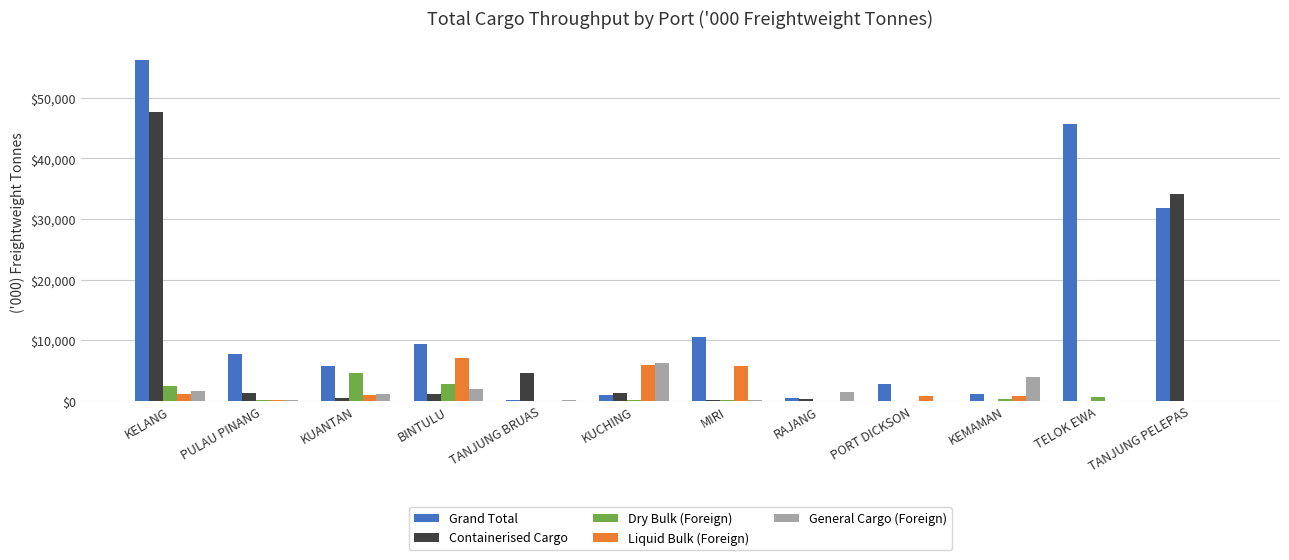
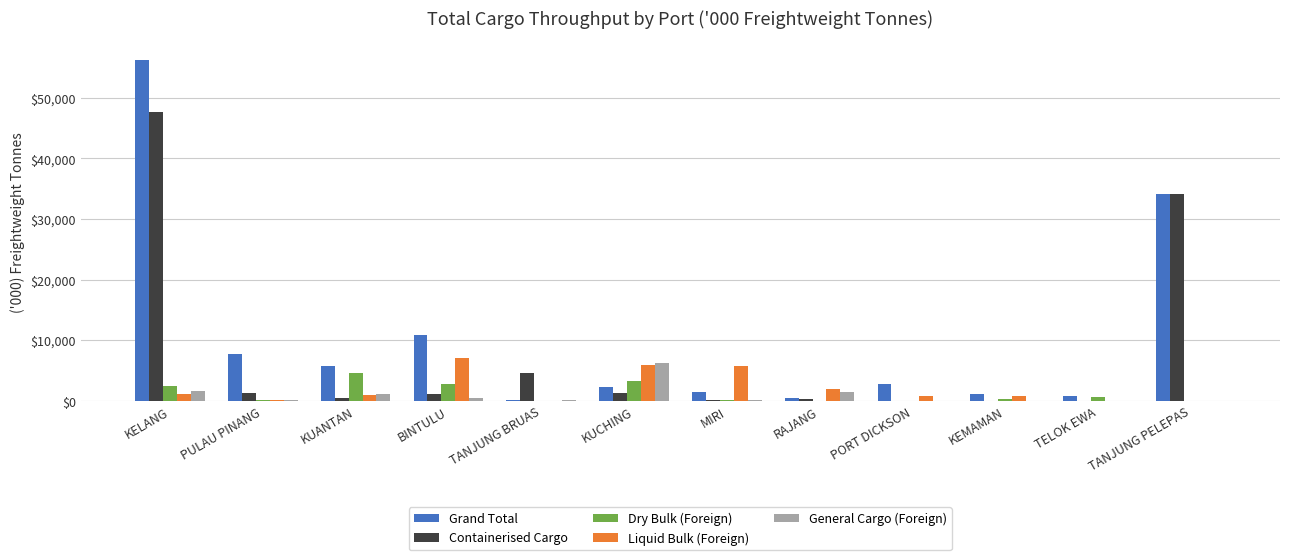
Grand Total, BINTULU: $9,000 -> $11,000
General Cargo (Foreign), BINTULU: $2,000 -> $1,000
Grand Total, KUCHING: $1,000 -> $2,000
Dry Bulk (Foreign), KUCHING: $0 -> $3,000
Grand Total, MIRI: $10,000 -> $1,000
Liquid Bulk (Foreign), RAJANG: $0 -> $2,000
General Cargo (Foreign), KEMAMAN: $4,000 -> $0
Grand Total, TELOK EWA: $46,000 -> $1,000
Grand Total, TANJUNG PELEPAS: $32,000 -> $34,000
